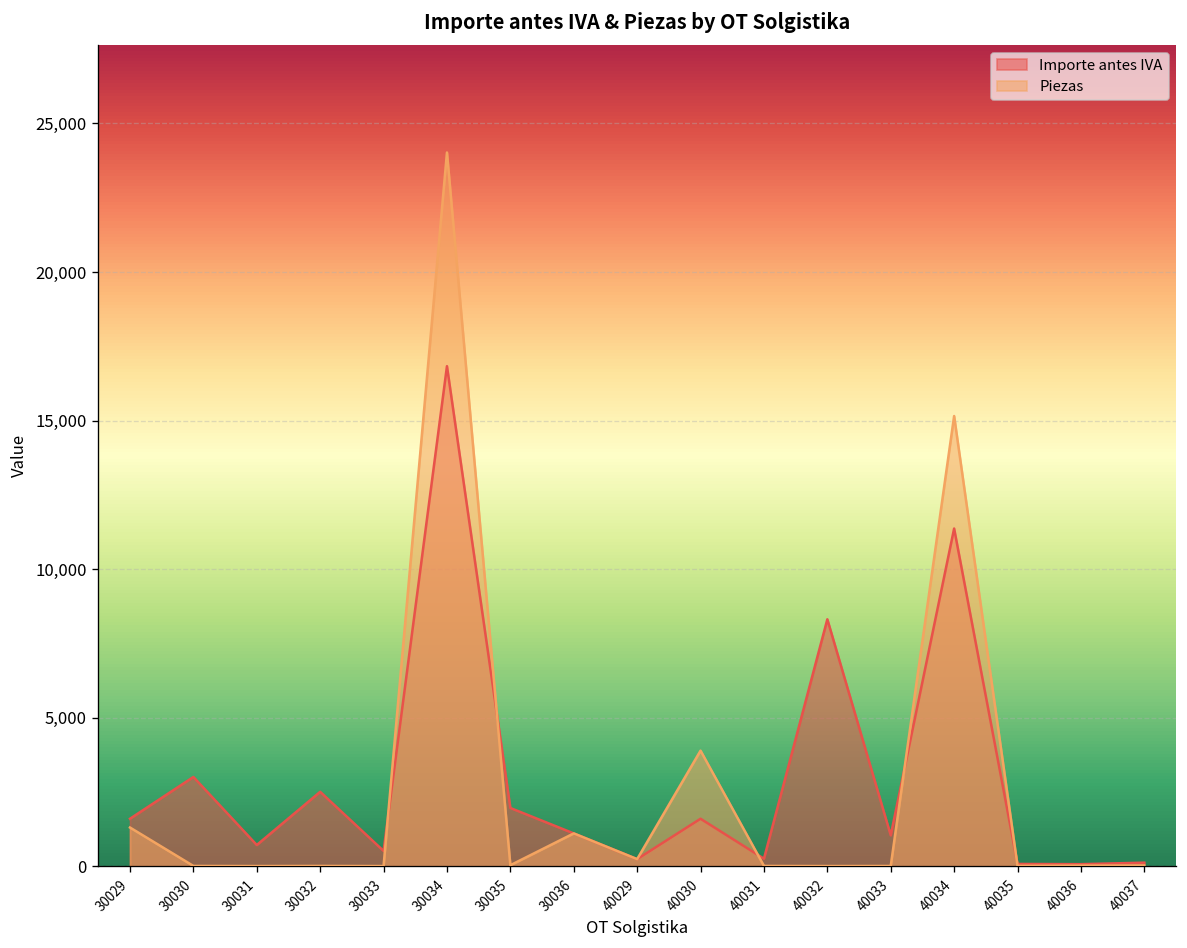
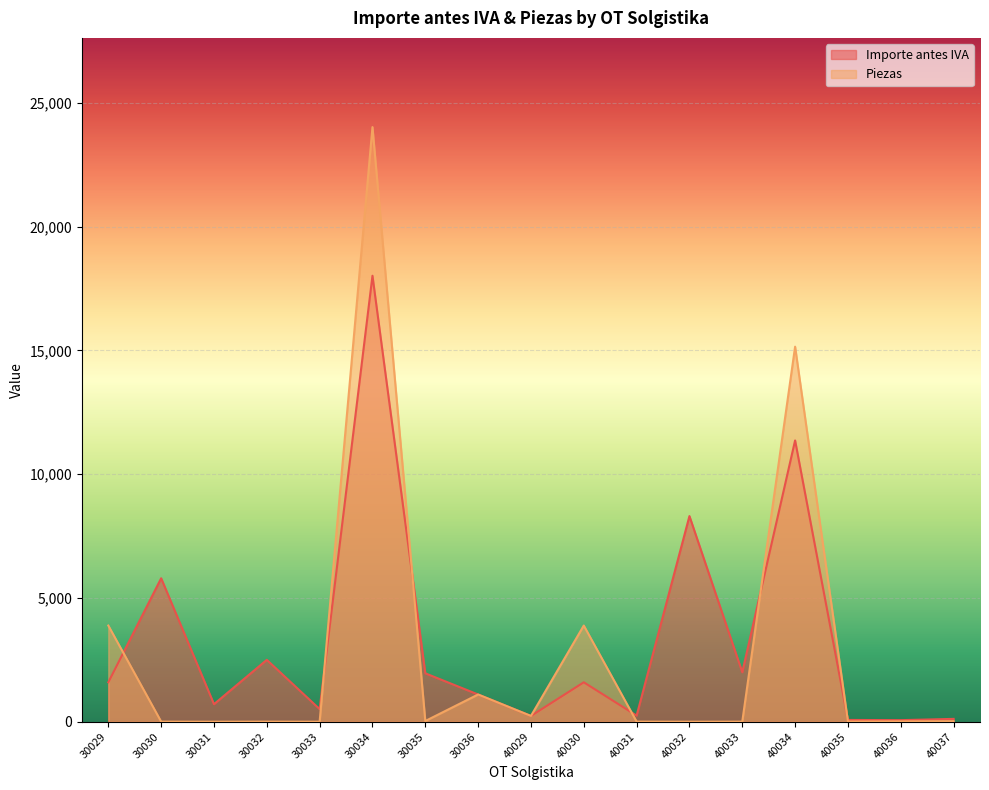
Piezas, 30029: 1,300 -> 3,900
Importe antes IVA, 30030: 3,000 -> 5,800
Importe antes IVA, 30034: 16,800 -> 18,000
Importe antes IVA, 40033: 1,000 -> 2,000
